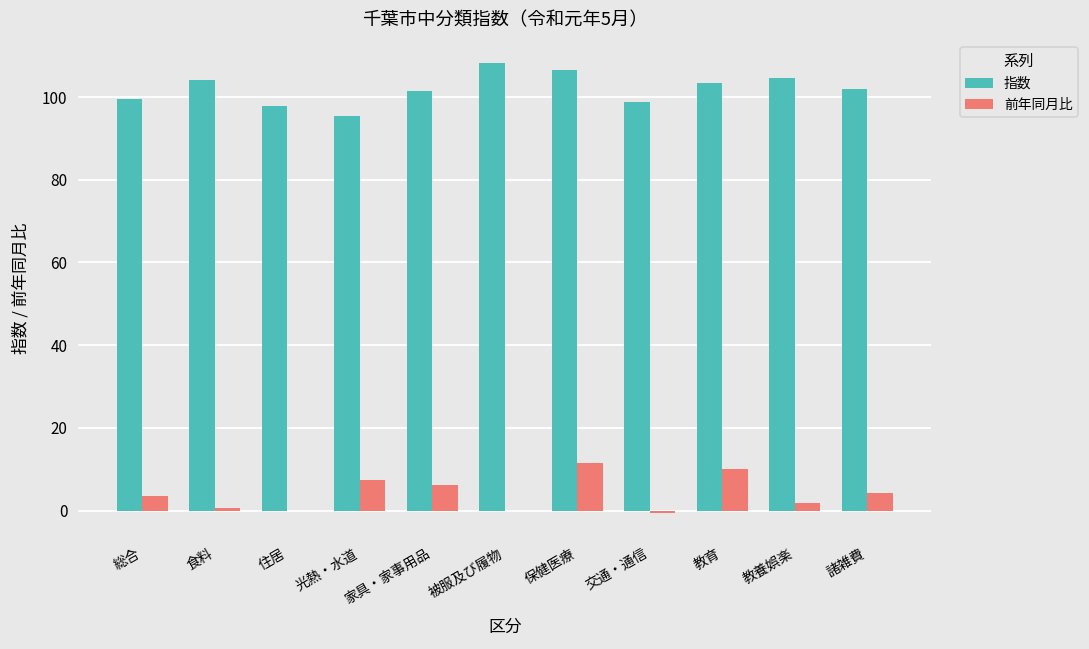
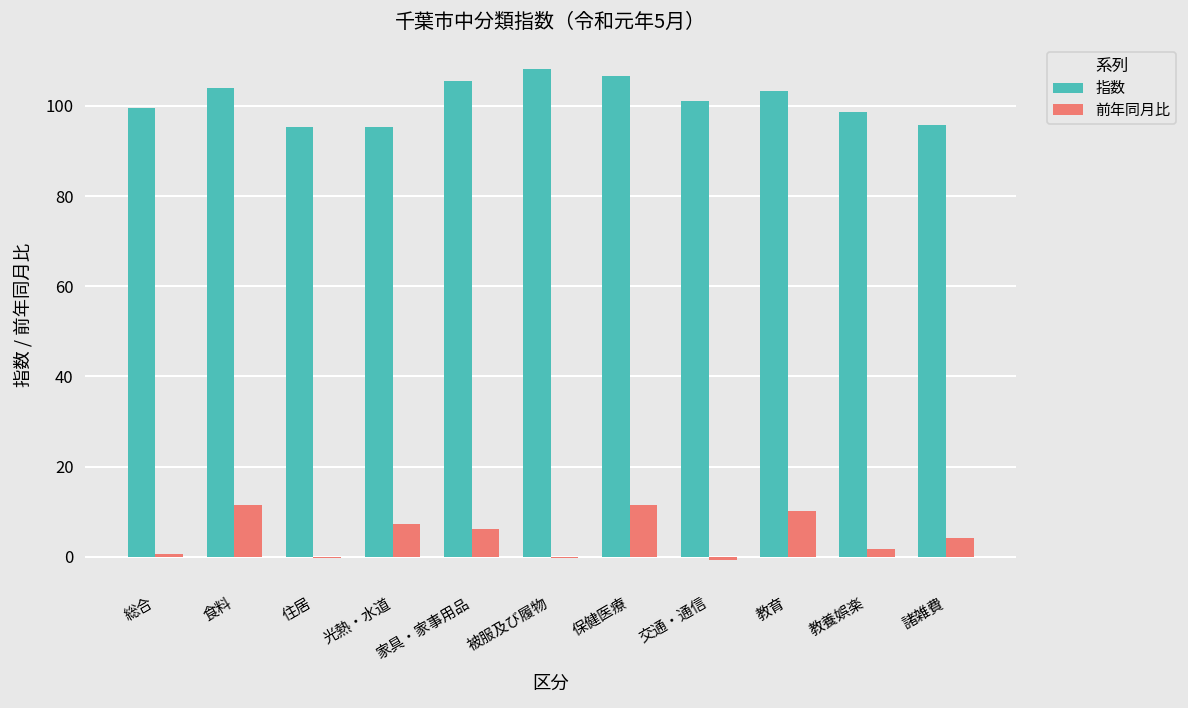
前年同月比, 総合: 4 -> 1
前年同月比, 食料: 1 -> 12
指数, 住居: 98 -> 95
指数, 家具・家事用品: 102 -> 106
指数, 交通・通信: 99 -> 101
指数, 教養娯楽: 105 -> 99
指数, 諸雑費: 102 -> 96
